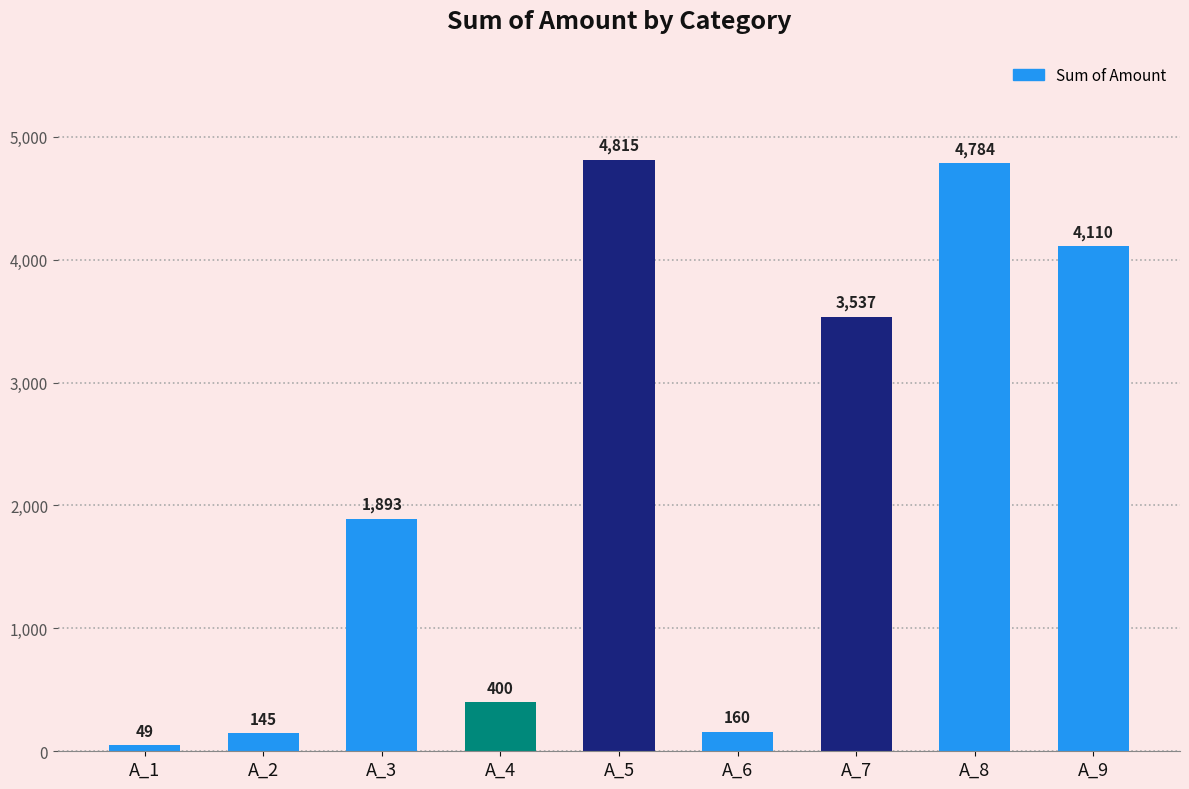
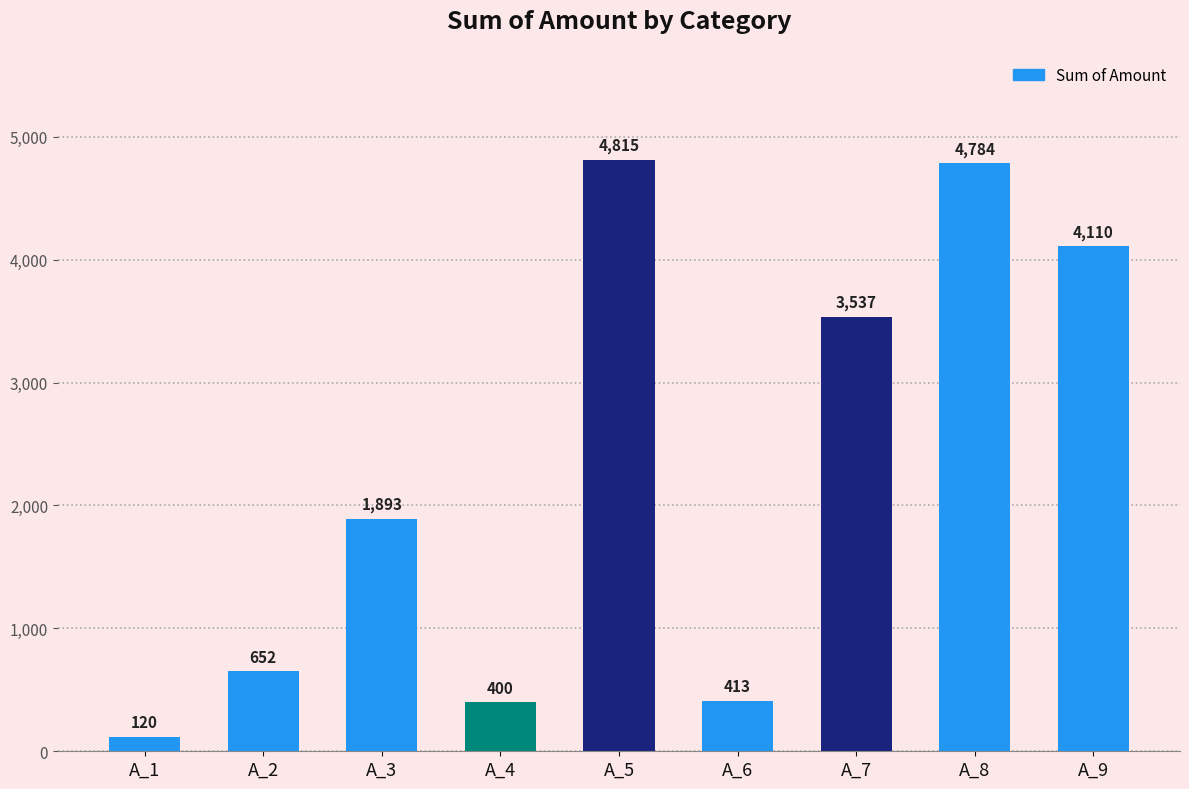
A_1: 49 -> 120
A_2: 145 -> 652
A_6: 160 -> 413
